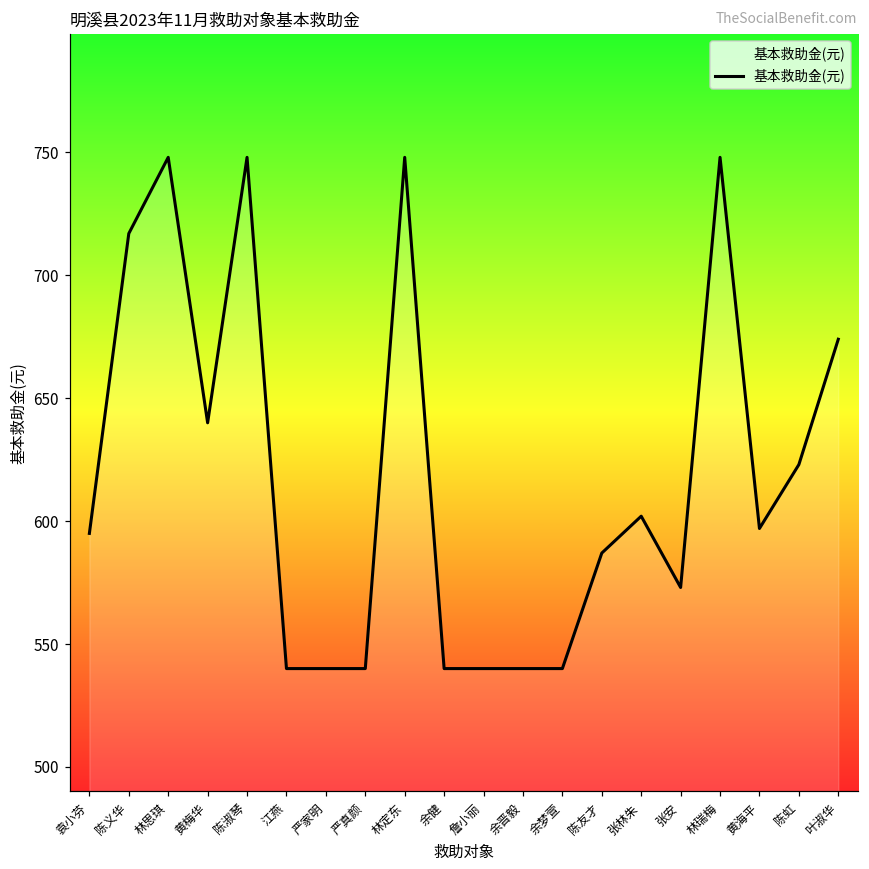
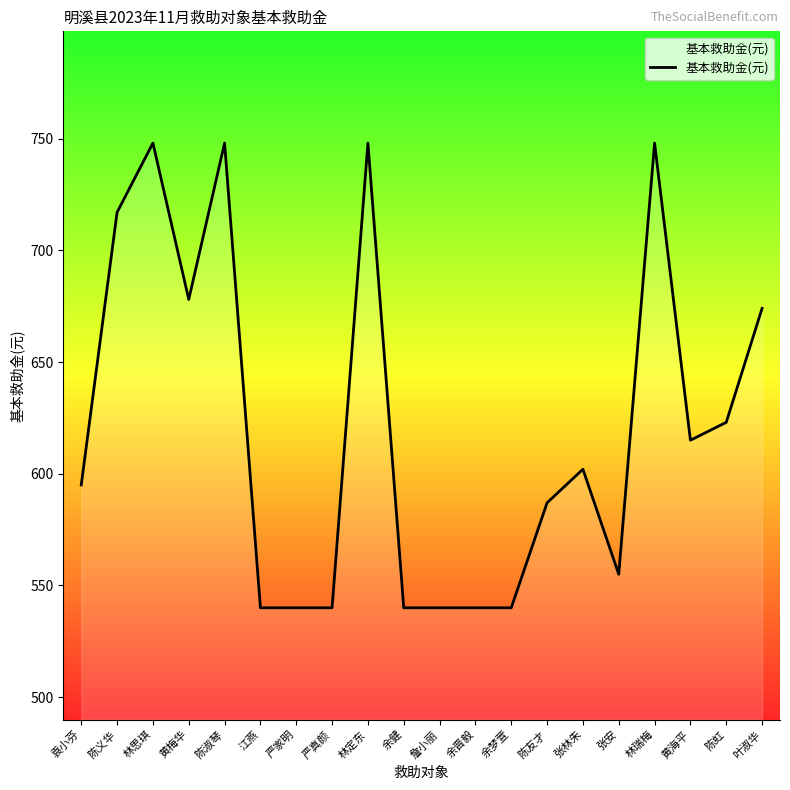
黄梅华: 640 -> 678
张安: 573 -> 555
黄海平: 597 -> 615
